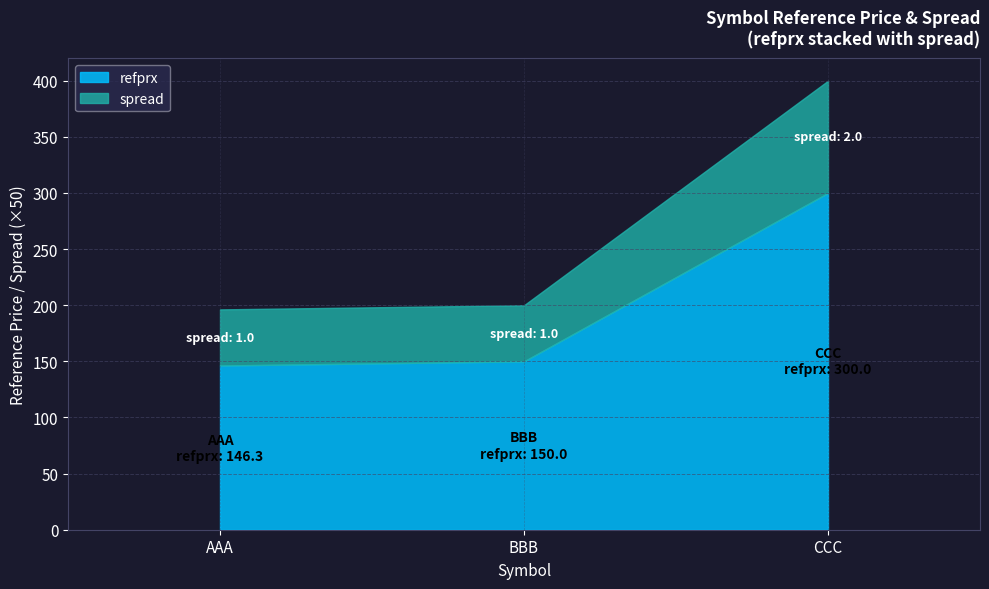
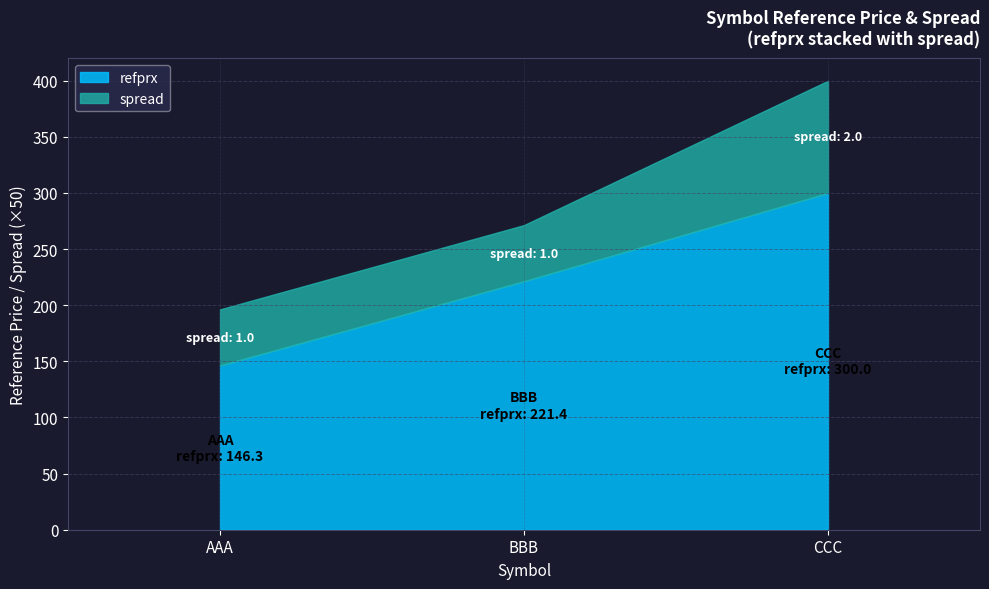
refprx, BBB: 150.0 -> 221.4
